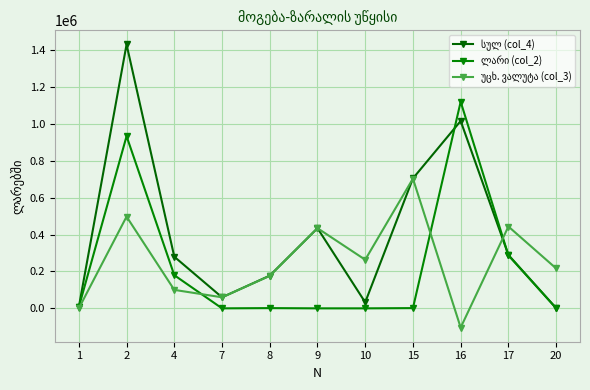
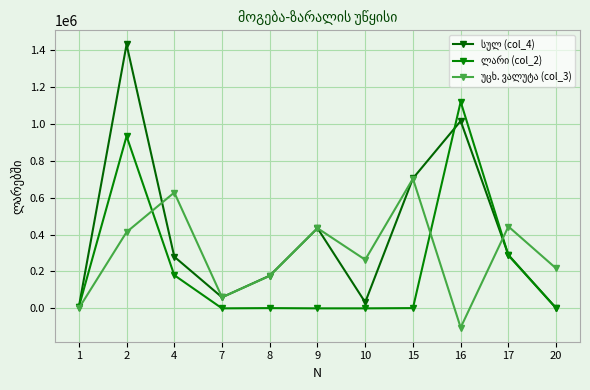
უცხ. ვალუტა (col_3), 2: 500000 -> 410000
უცხ. ვალუტა (col_3), 4: 100000 -> 630000
